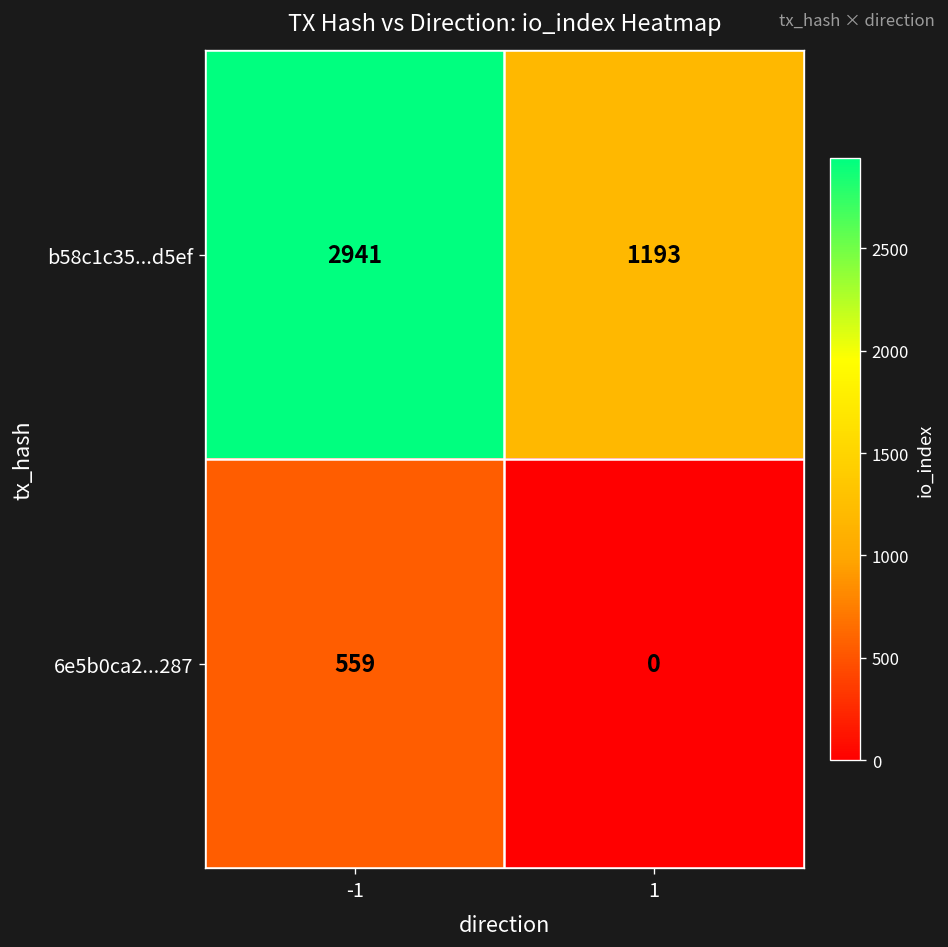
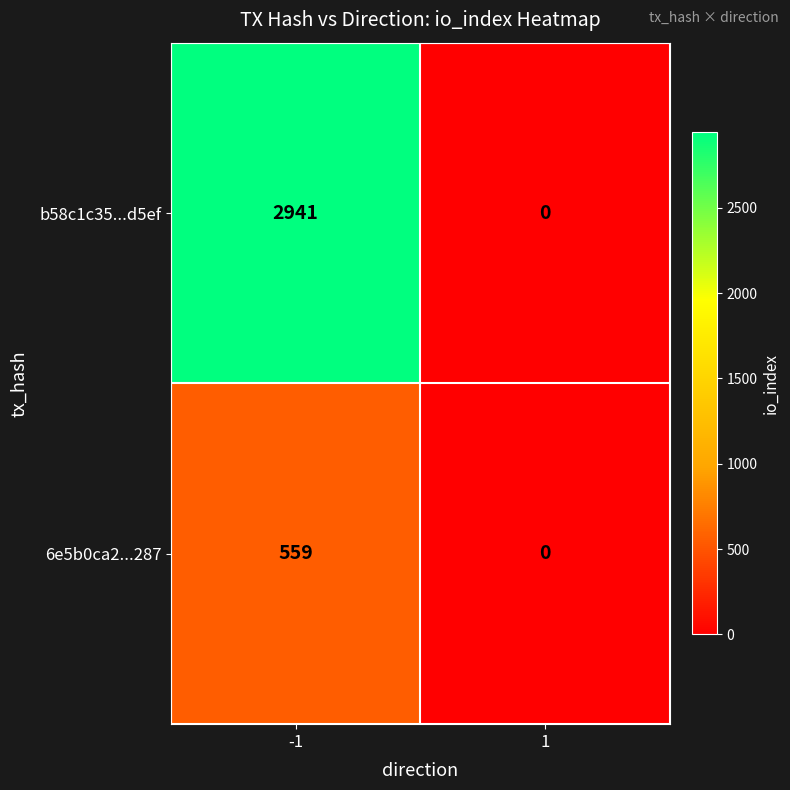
b58c1c35...d5ef, 1: 1193 -> 0
